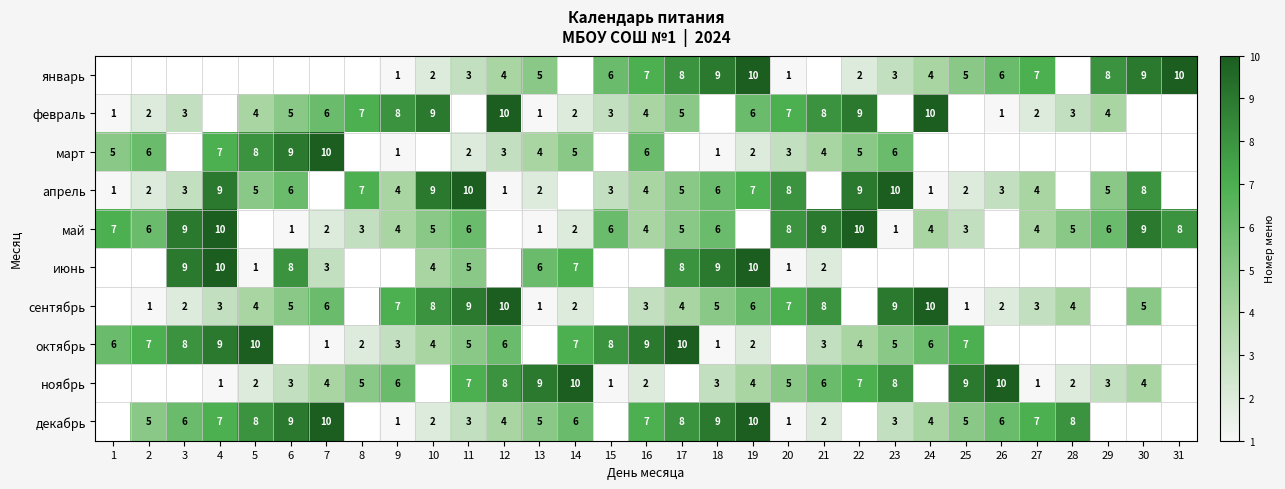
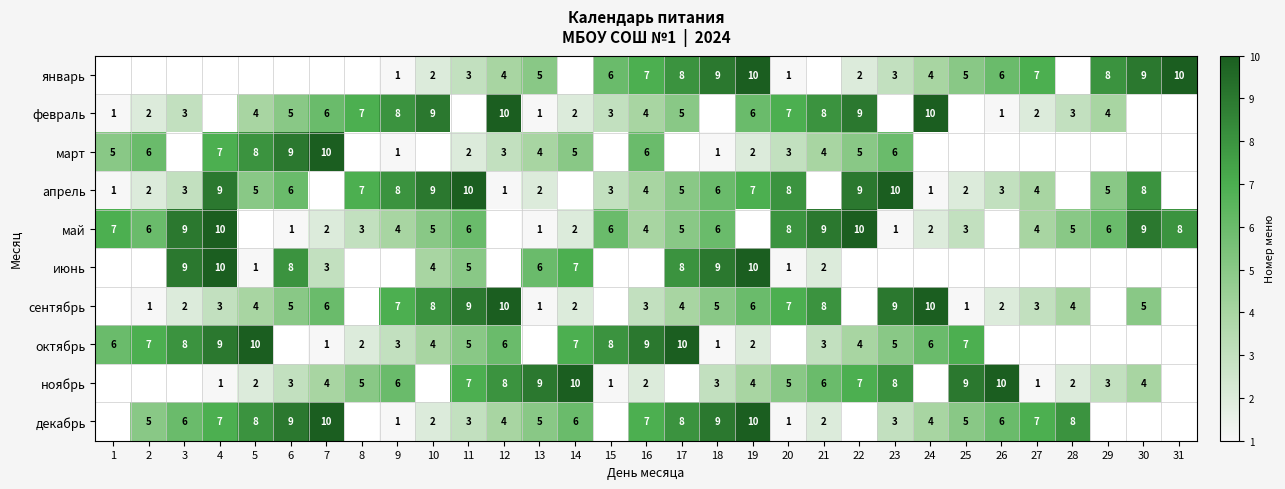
апрель, 9: 4 -> 8
май, 24: 4 -> 2
